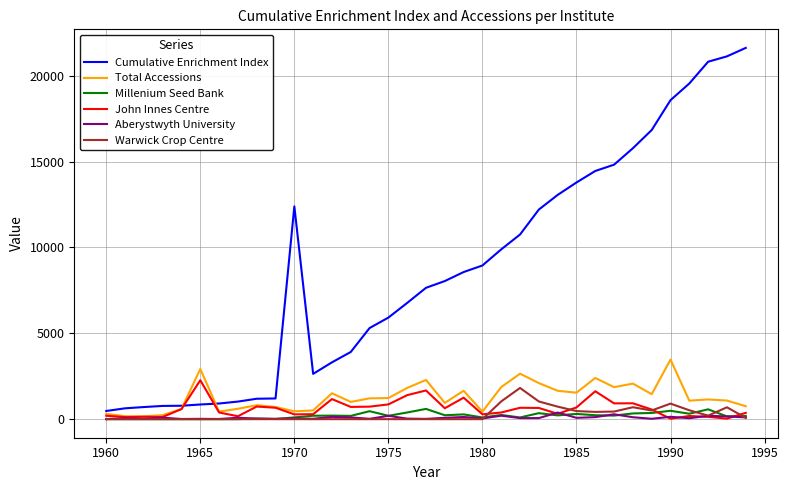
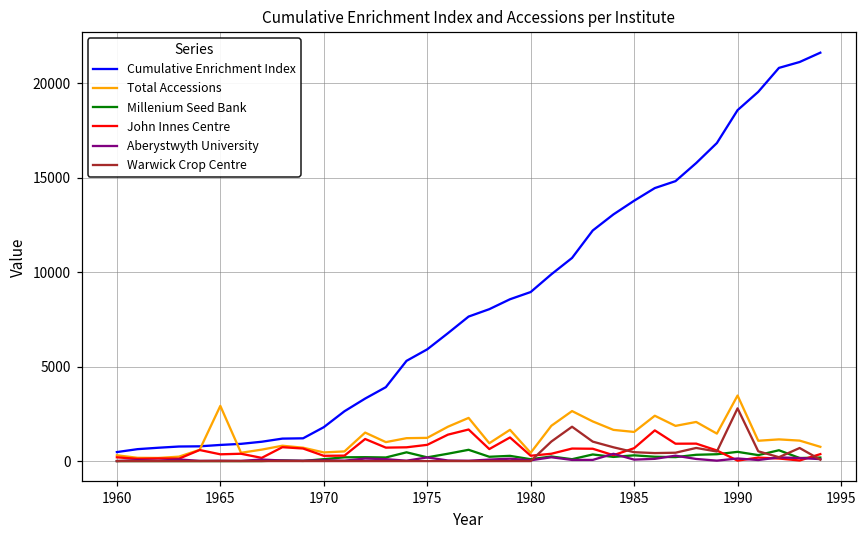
John Innes Centre, 1965: 2300 -> 400
Cumulative Enrichment Index, 1970: 12400 -> 1800
Warwick Crop Centre, 1990: 900 -> 2800
